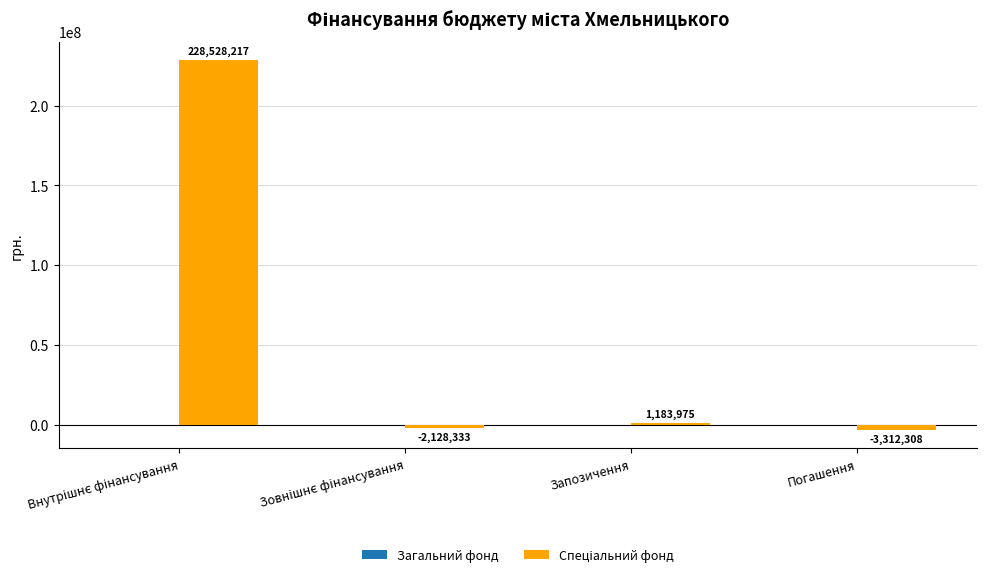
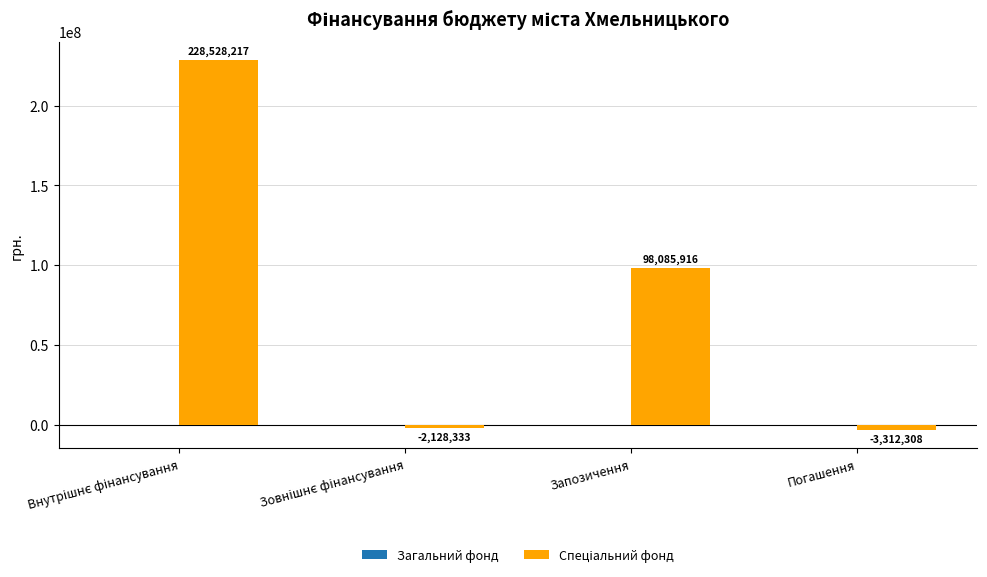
Спеціальний фонд, Запозичення: 1,183,975 -> 98,085,916
